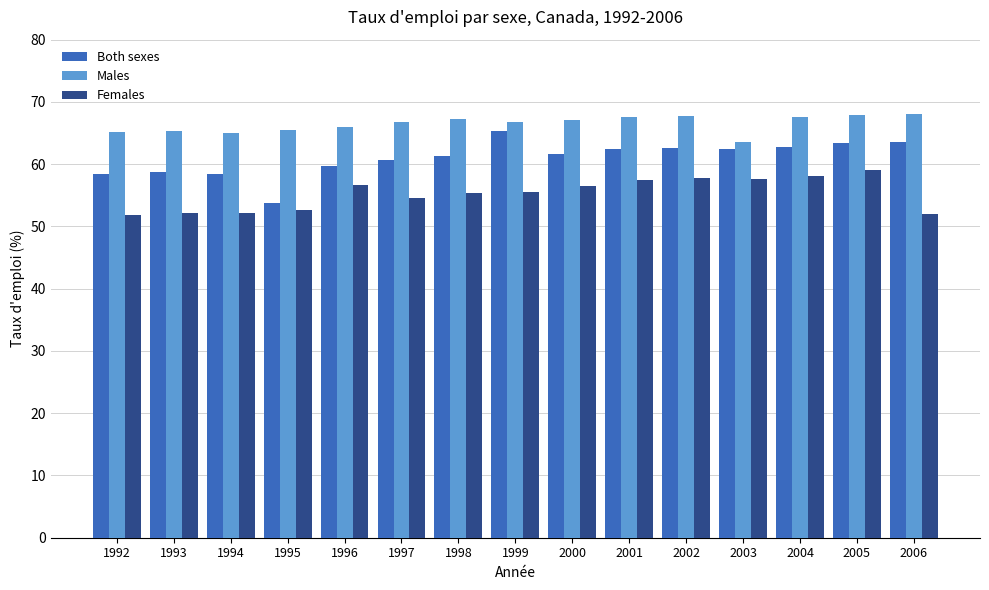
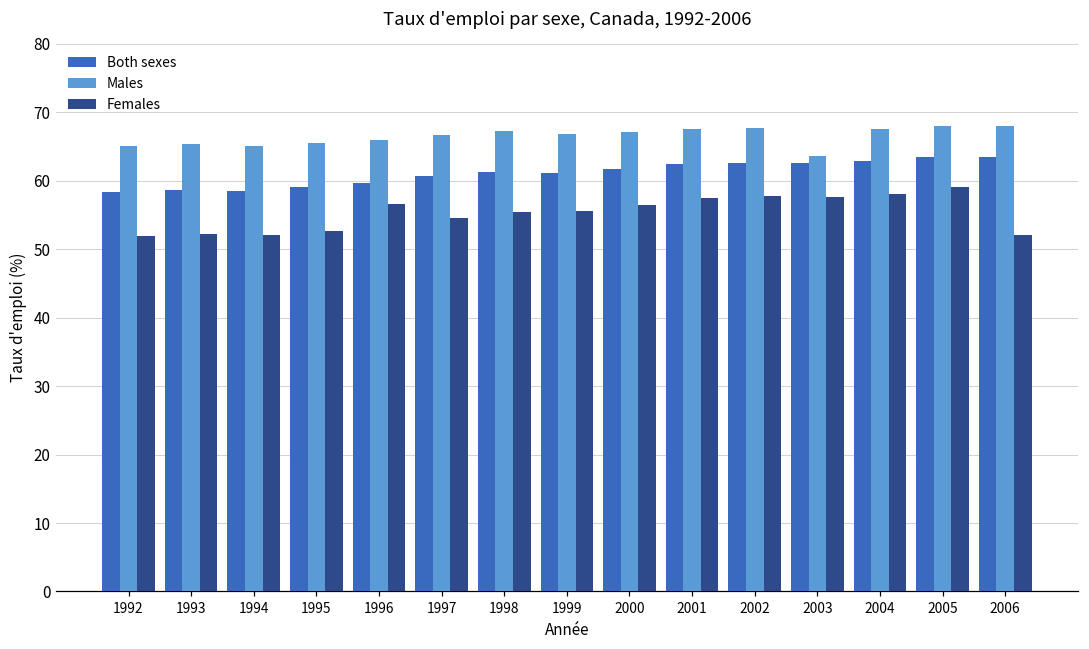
Both sexes, 1995: 54 -> 59
Both sexes, 1999: 65 -> 61
